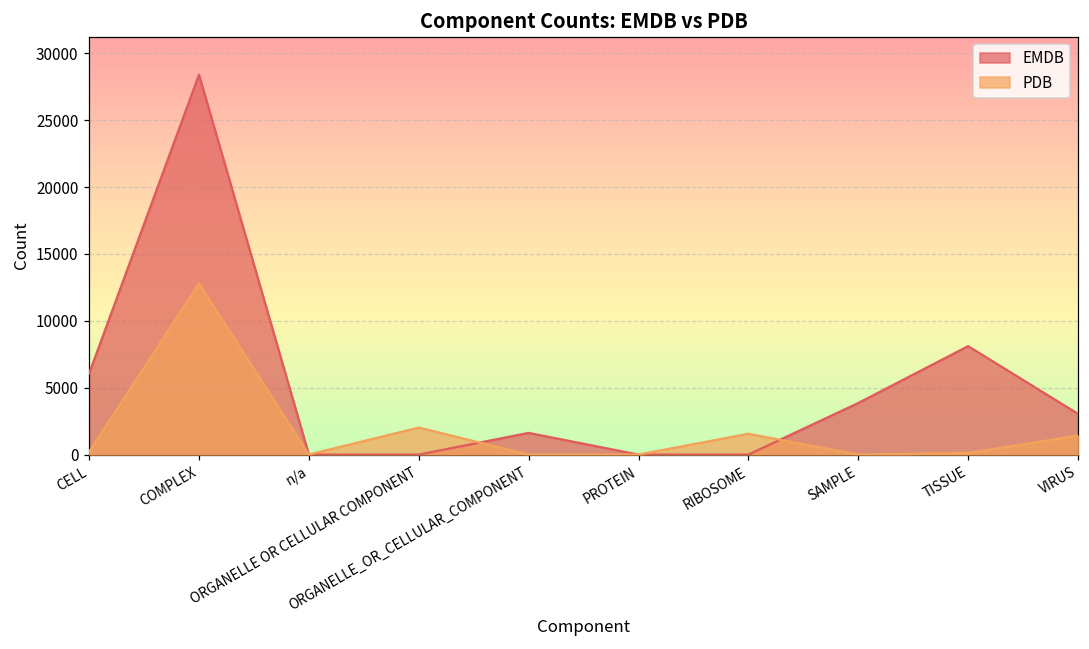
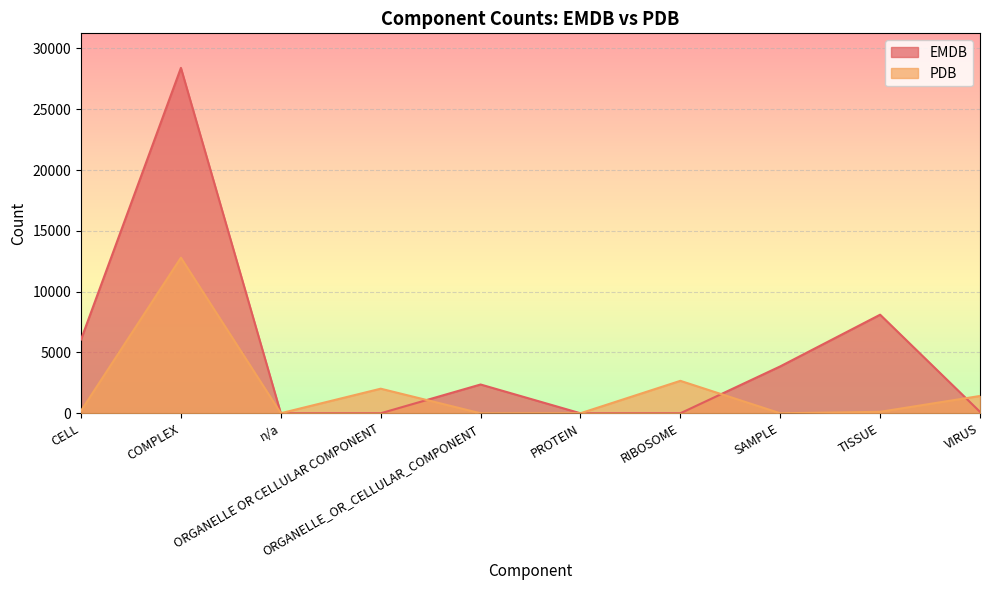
EMDB, ORGANELLE_OR_CELLULAR_COMPONENT: 1600 -> 2400
PDB, RIBOSOME: 1600 -> 2700
EMDB, VIRUS: 3000 -> 100
